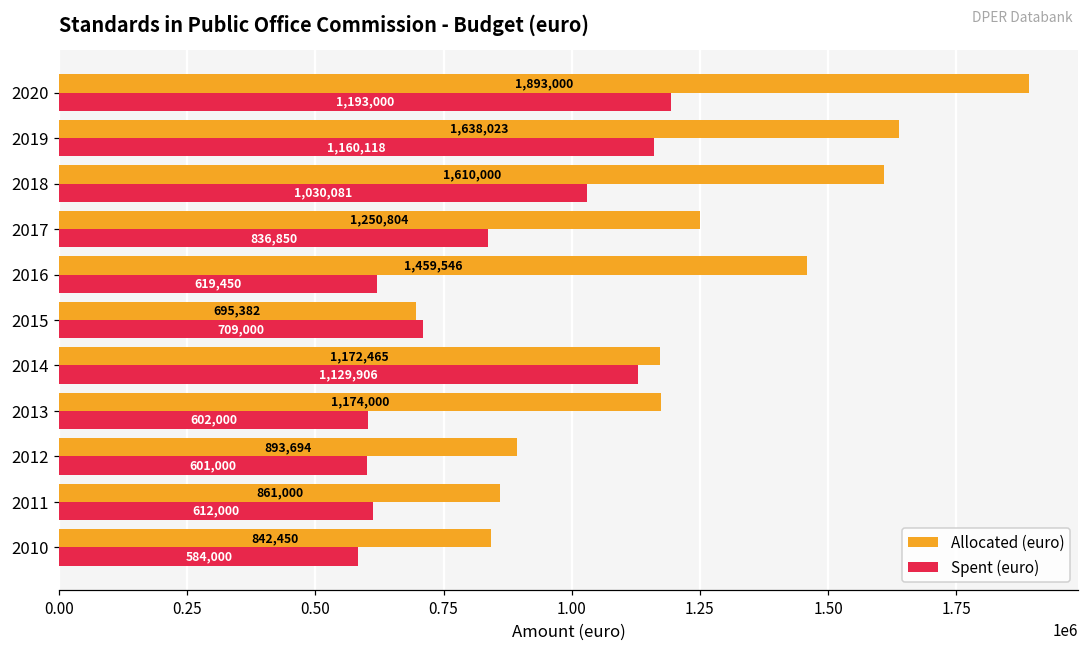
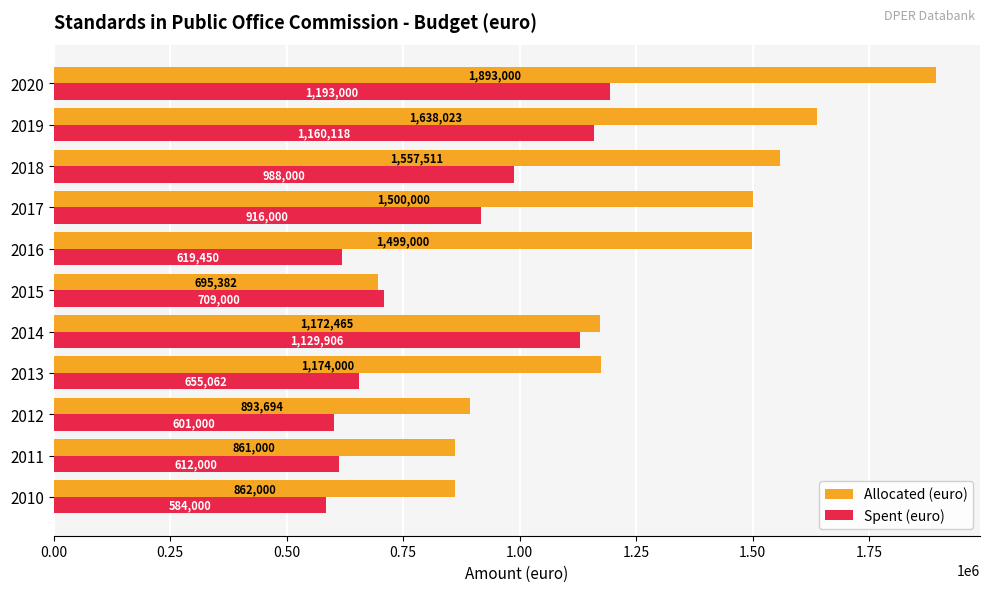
Allocated (euro), 2018: 1,610,000 -> 1,557,511
Spent (euro), 2018: 1,030,081 -> 988,000
Allocated (euro), 2017: 1,250,804 -> 1,500,000
Spent (euro), 2017: 836,850 -> 916,000
Allocated (euro), 2016: 1,459,546 -> 1,499,000
Spent (euro), 2013: 602,000 -> 655,062
Allocated (euro), 2010: 842,450 -> 862,000
